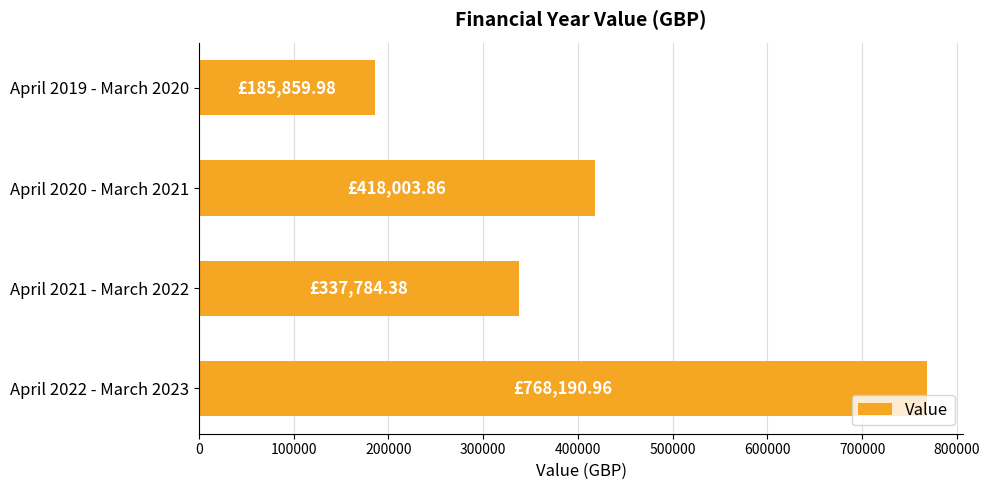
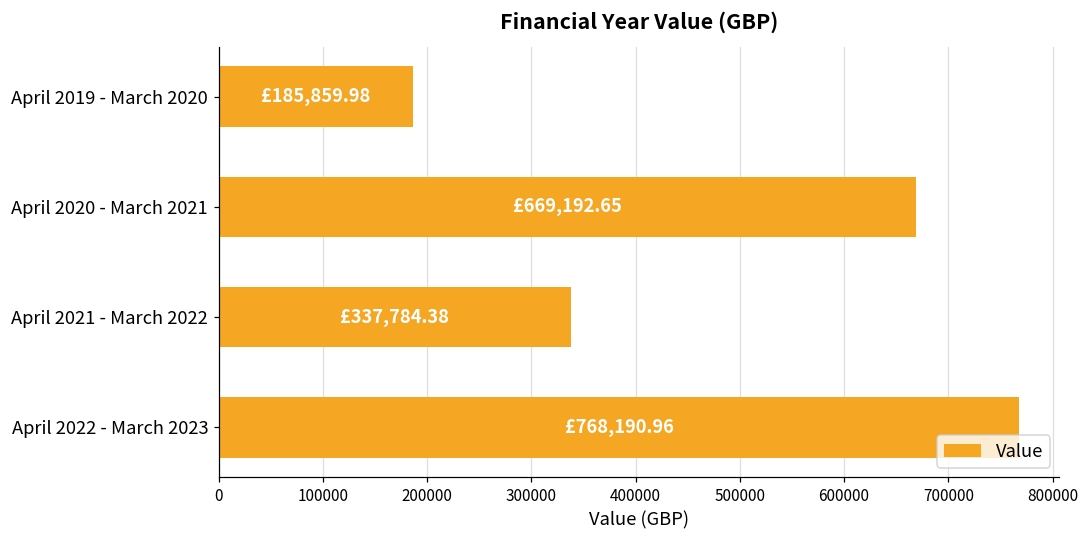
April 2020 - March 2021: £418,003.86 -> £669,192.65
